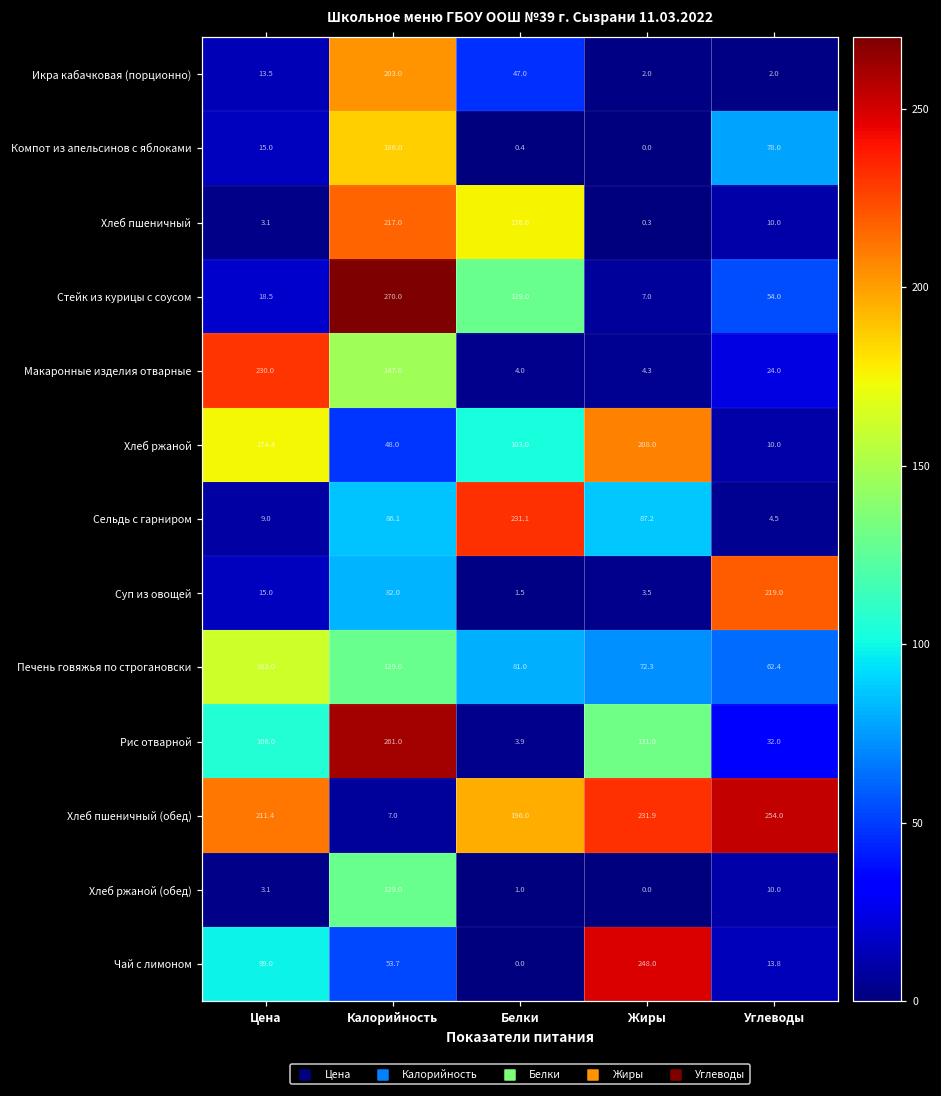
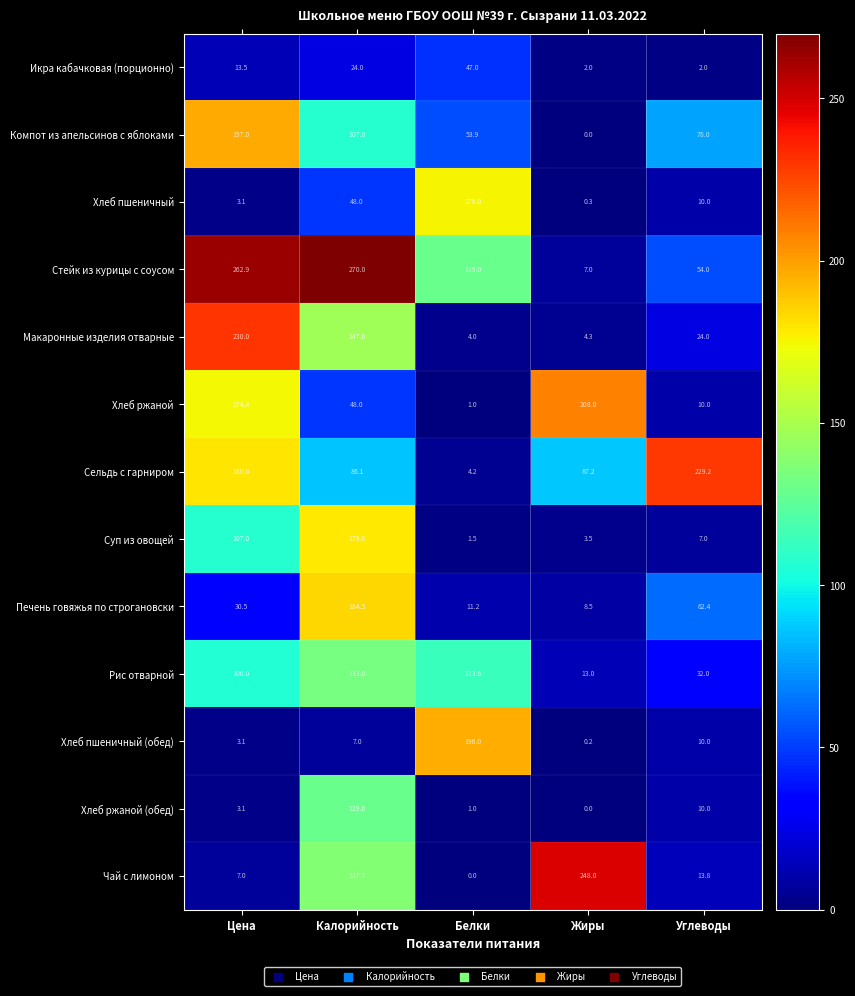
Икра кабачковая (порционно), Калорийность: 203.0 -> 24.0
Компот из апельсинов с яблоками, Цена: 15.0 -> 197.0
Компот из апельсинов с яблоками, Калорийность: 186.0 -> 107.0
Компот из апельсинов с яблоками, Белки: 0.4 -> 53.9
Хлеб пшеничный, Калорийность: 217.0 -> 48.0
Стейк из курицы с соусом, Цена: 18.5 -> 262.9
Хлеб ржаной, Белки: 103.0 -> 1.0
Сельдь с гарниром, Цена: 9.0 -> 180.0
Сельдь с гарниром, Белки: 231.1 -> 4.2
Сельдь с гарниром, Углеводы: 4.5 -> 229.2
Суп из овощей, Цена: 15.0 -> 107.0
Суп из овощей, Калорийность: 82.0 -> 179.0
Суп из овощей, Углеводы: 219.0 -> 7.0
Печень говяжья по строгановски, Цена: 162.0 -> 30.5
Печень говяжья по строгановски, Калорийность: 129.0 -> 184.5
Печень говяжья по строгановски, Белки: 81.0 -> 11.2
Печень говяжья по строгановски, Жиры: 72.3 -> 8.5
Рис отварной, Калорийность: 261.0 -> 133.0
Рис отварной, Белки: 3.9 -> 113.6
Рис отварной, Жиры: 131.0 -> 13.0
Хлеб пшеничный (обед), Цена: 211.4 -> 3.1
Хлеб пшеничный (обед), Жиры: 231.9 -> 0.2
Хлеб пшеничный (обед), Углеводы: 254.0 -> 10.0
Чай с лимоном, Цена: 99.0 -> 7.0
Чай с лимоном, Калорийность: 53.7 -> 137.7
